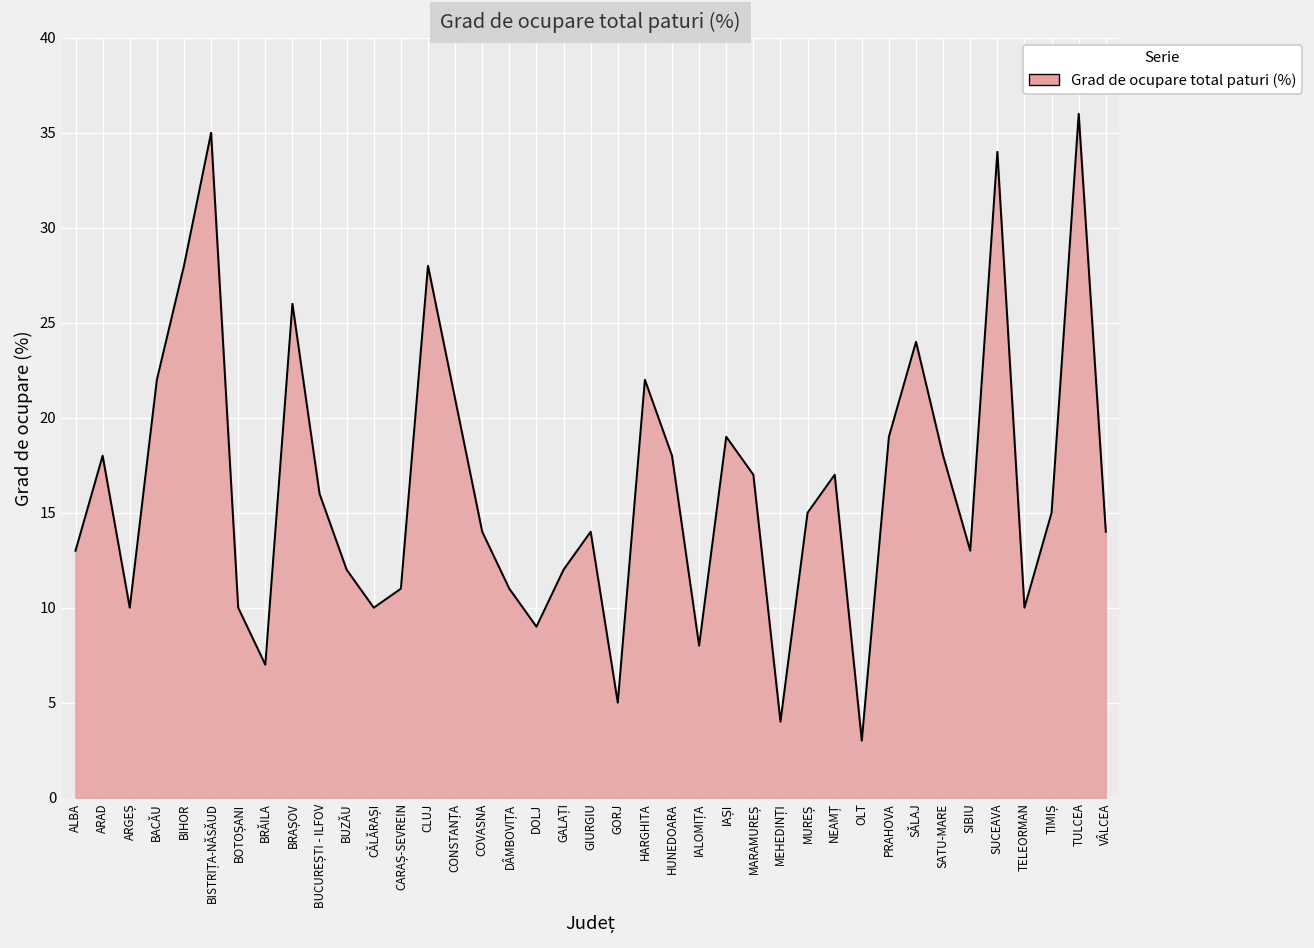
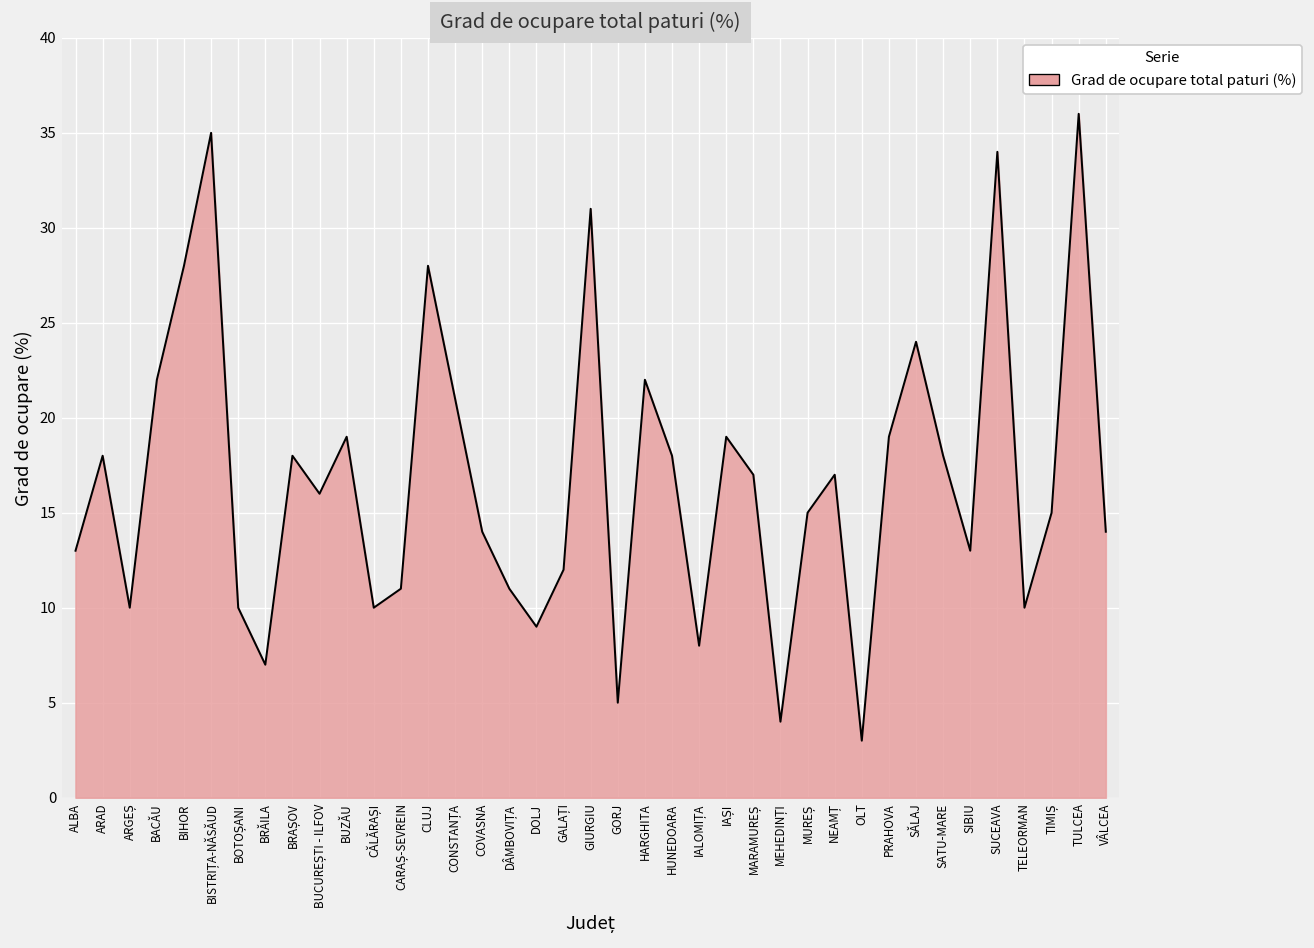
BRAȘOV: 26 -> 18
BUZĂU: 12 -> 19
GIURGIU: 14 -> 31
